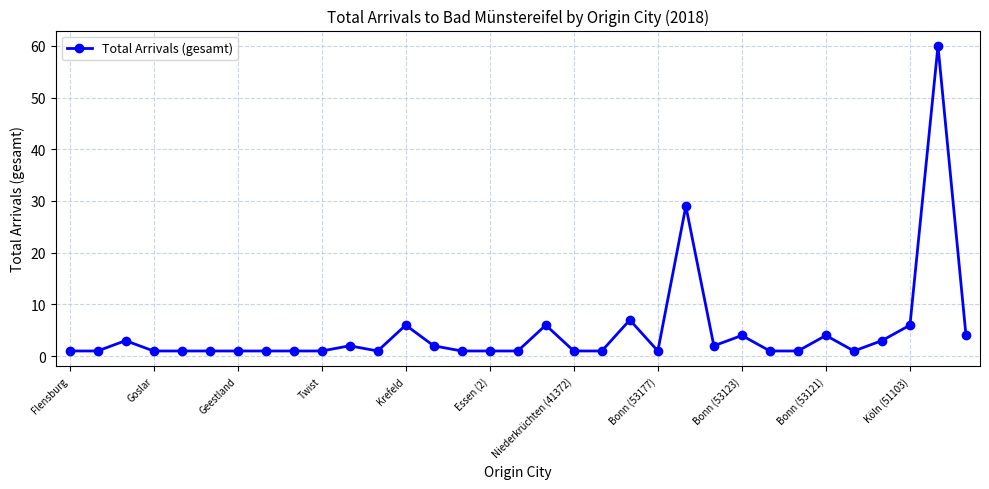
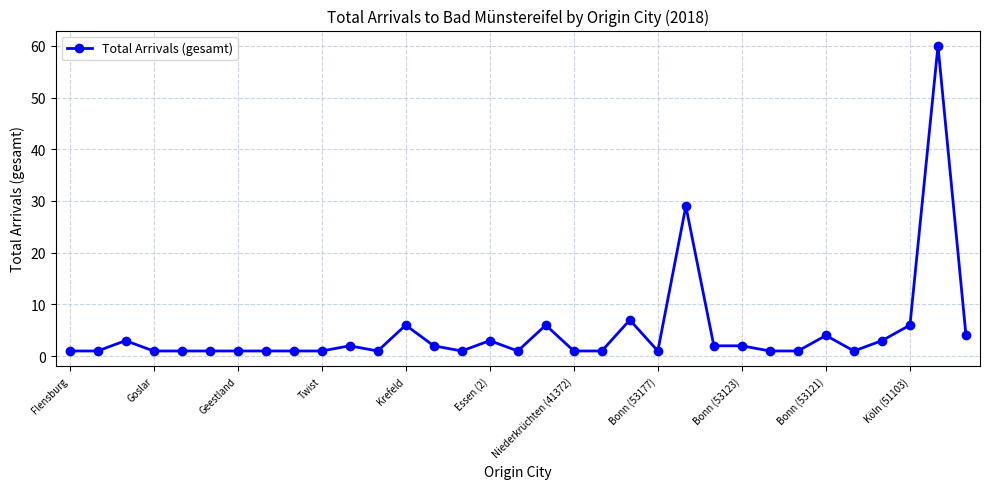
Essen (2): 1 -> 3
Bonn (53123): 4 -> 2
